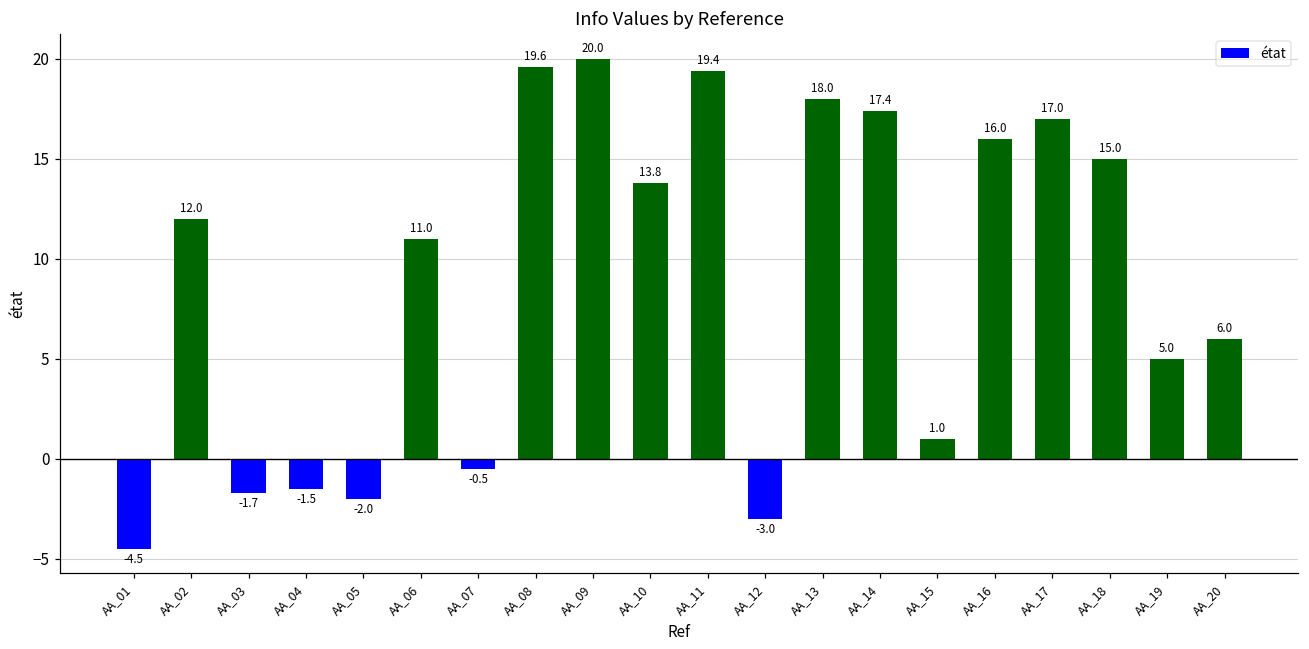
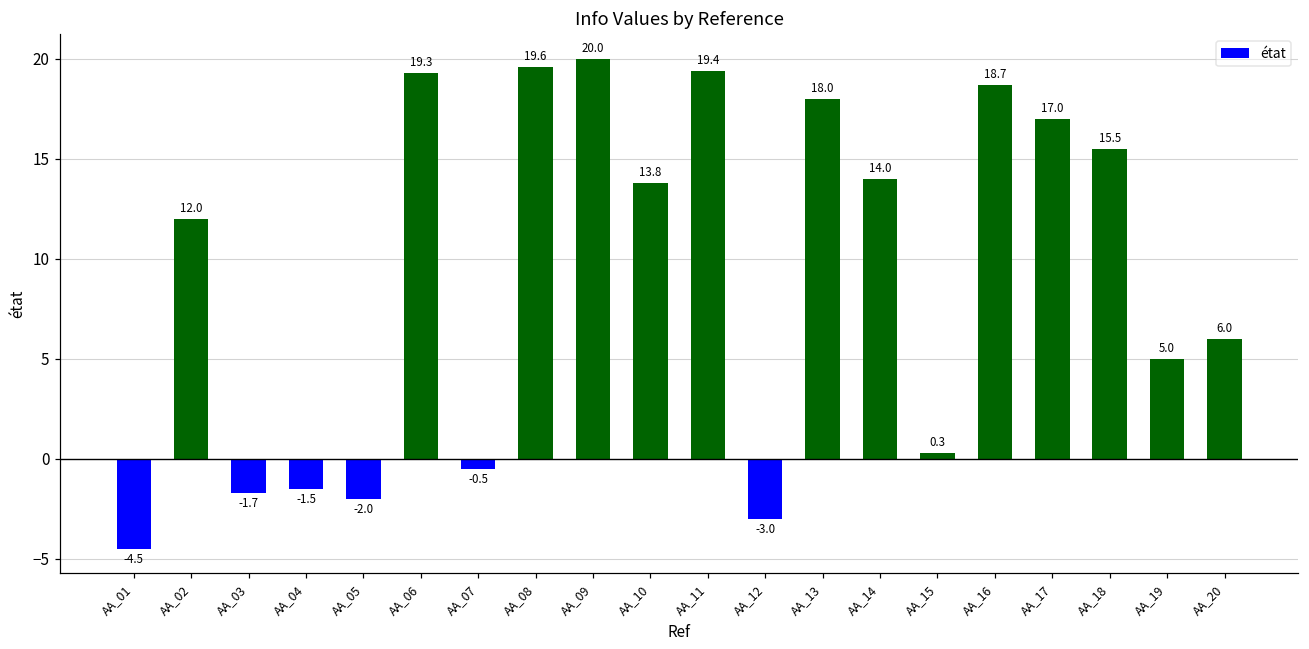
AA_06: 11.0 -> 19.3
AA_14: 17.4 -> 14.0
AA_15: 1.0 -> 0.3
AA_16: 16.0 -> 18.7
AA_18: 15.0 -> 15.5
